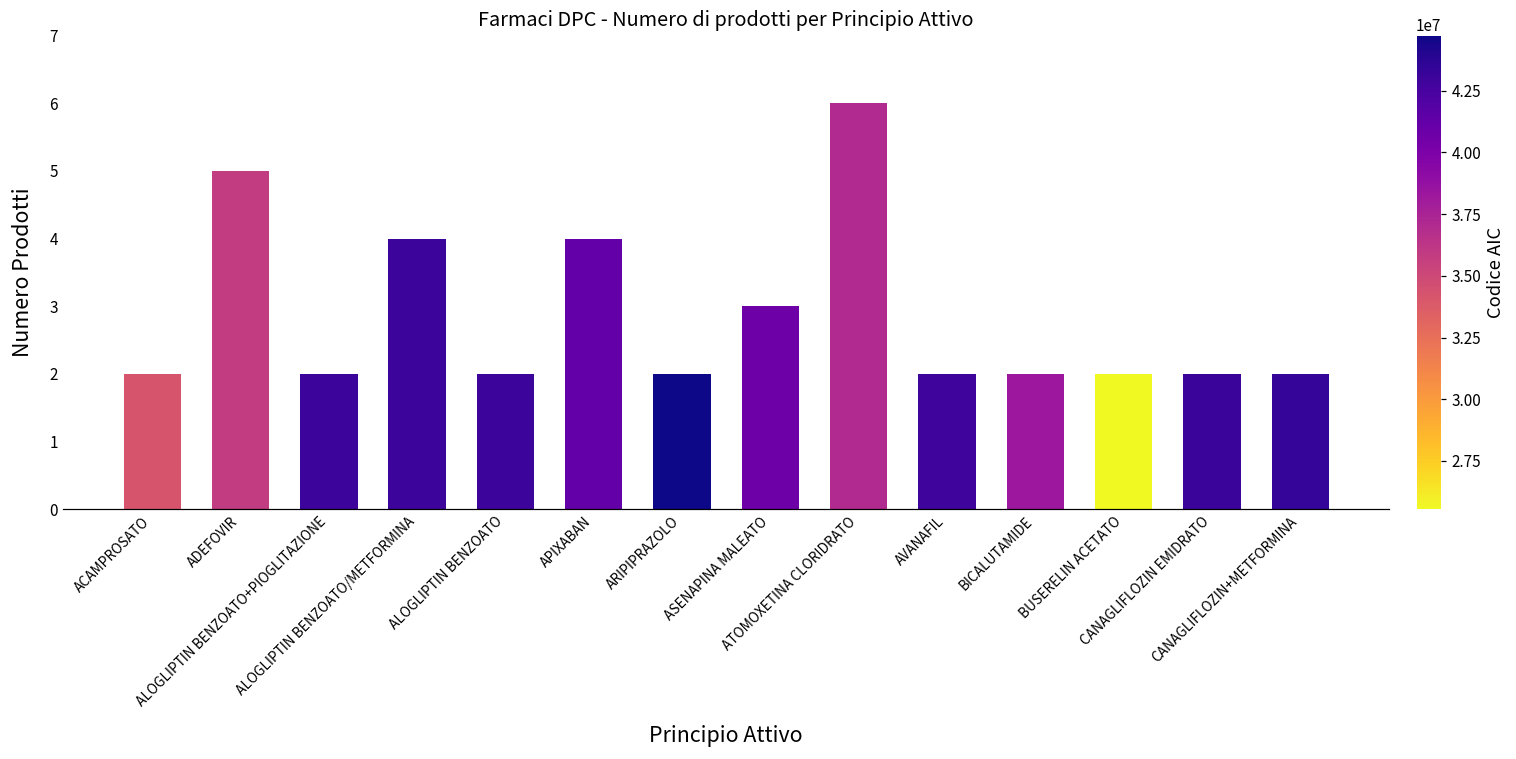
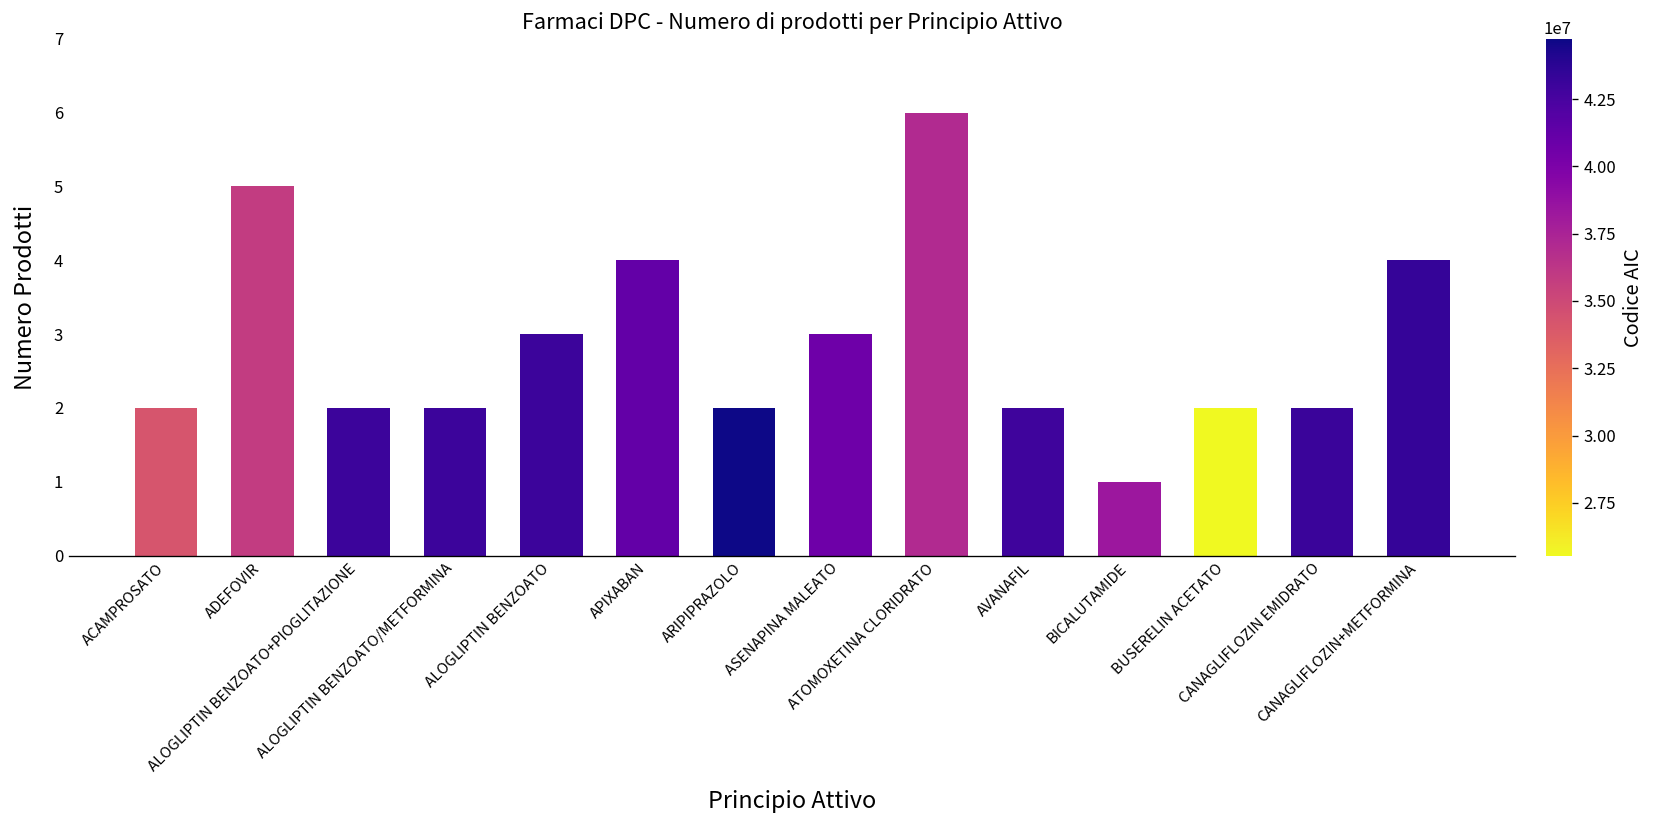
ALOGLIPTIN BENZOATO/METFORMINA: 4 -> 2
ALOGLIPTIN BENZOATO: 2 -> 3
BICALUTAMIDE: 2 -> 1
CANAGLIFLOZIN+METFORMINA: 2 -> 4
